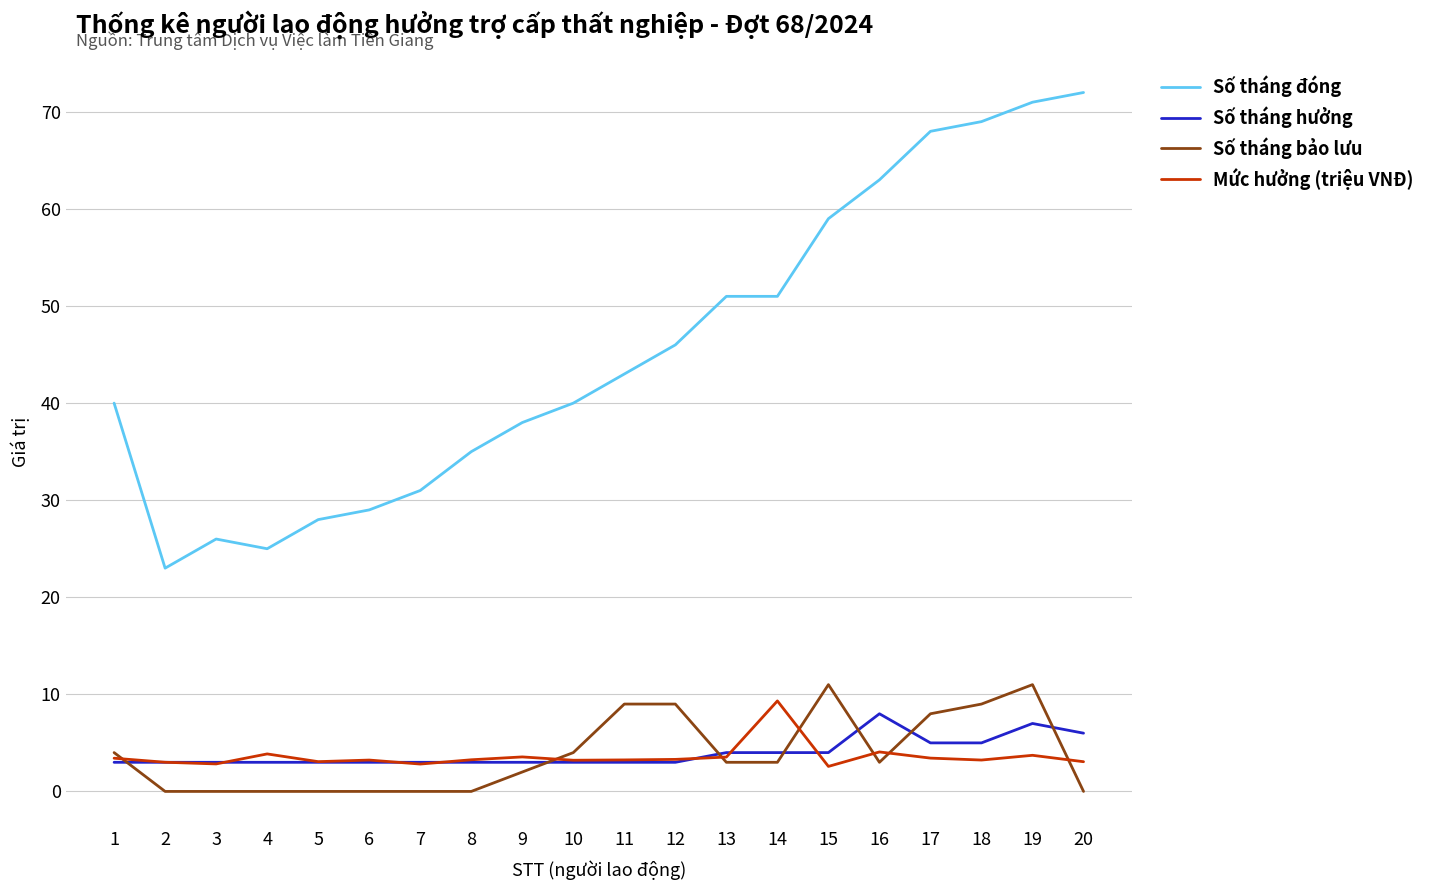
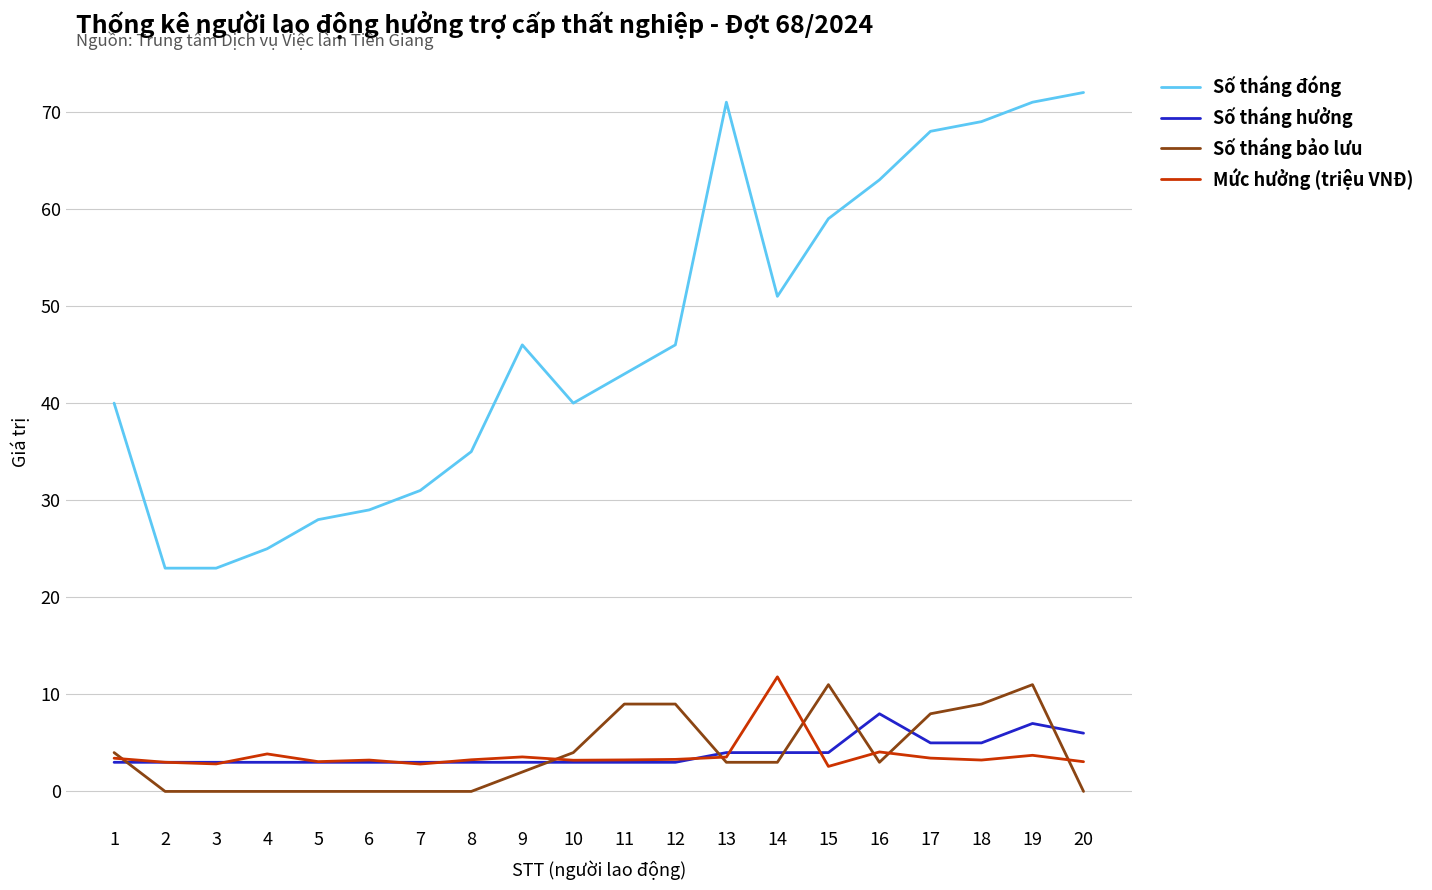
Số tháng đóng, 3: 26 -> 23
Số tháng đóng, 9: 38 -> 46
Số tháng đóng, 13: 51 -> 71
Mức hưởng (triệu VNĐ), 14: 9 -> 12
